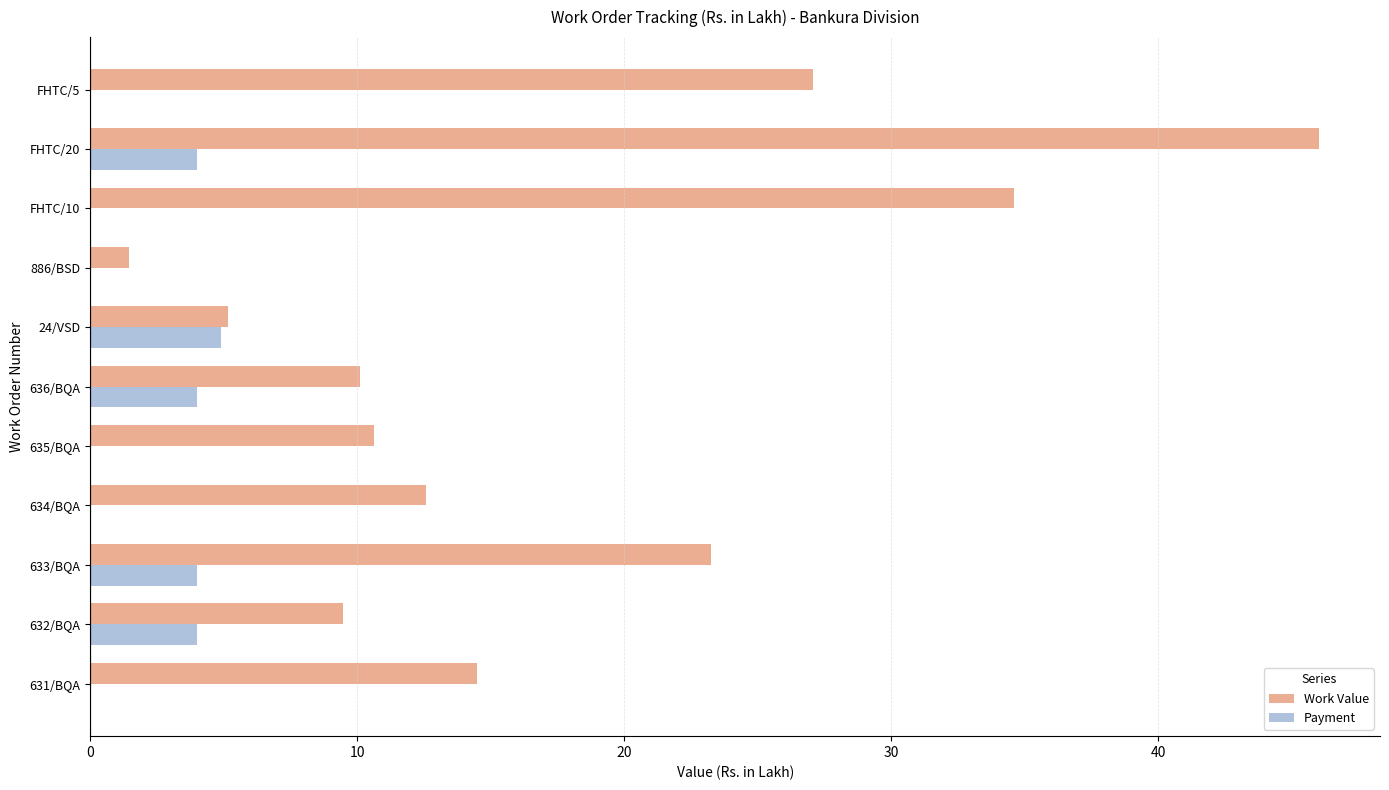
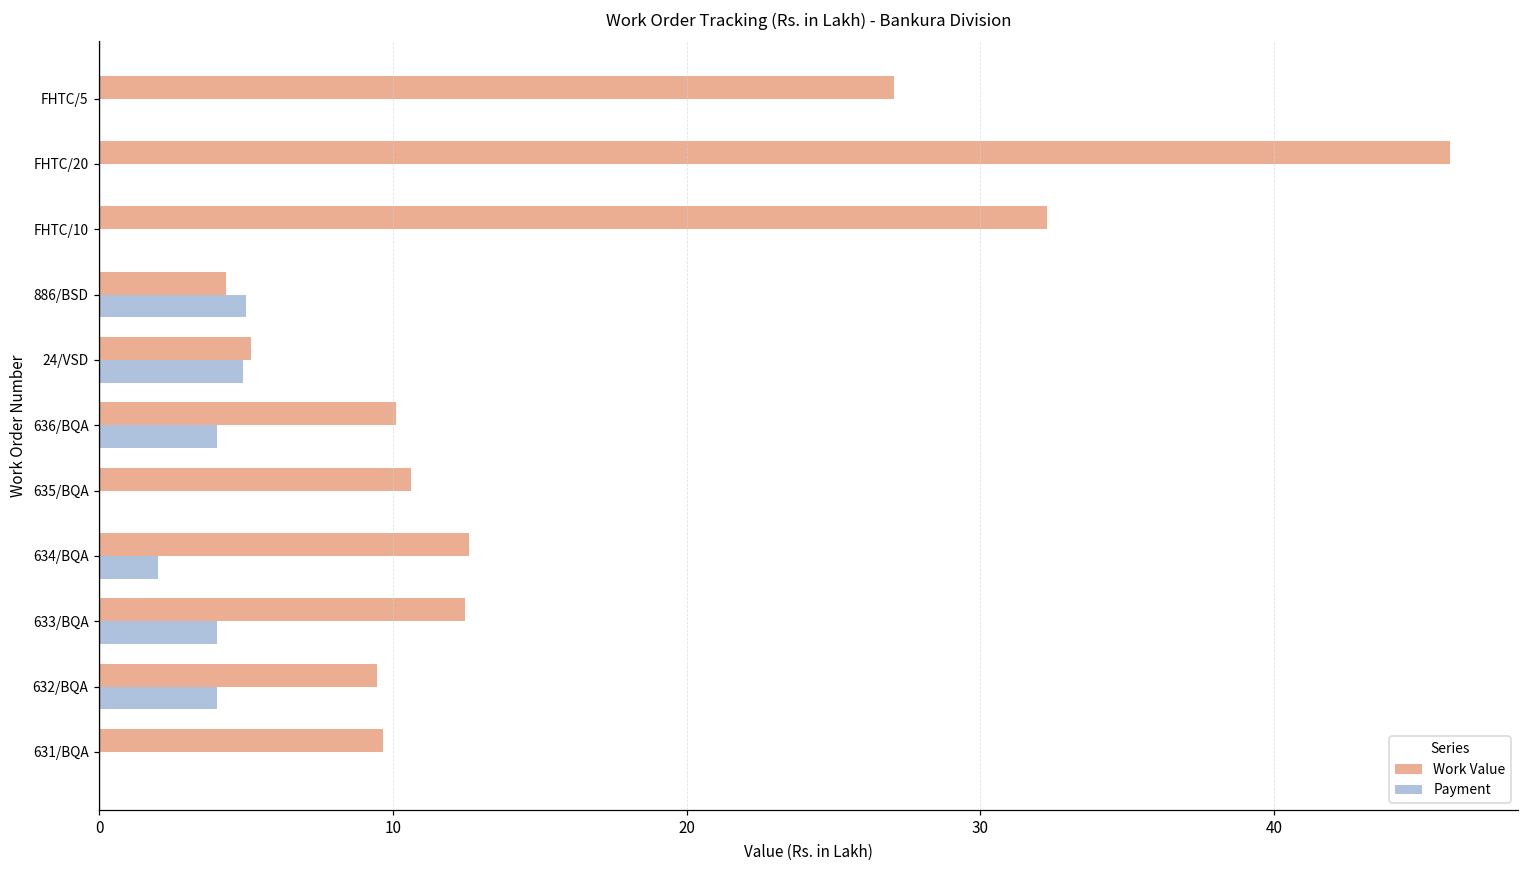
Payment, FHTC/20: 4 -> 0
Work Value, FHTC/10: 34.6 -> 32.3
Work Value, 886/BSD: 1.4 -> 4.3
Payment, 886/BSD: 0 -> 5
Payment, 634/BQA: 0 -> 2
Work Value, 633/BQA: 23.3 -> 12.4
Work Value, 631/BQA: 14.5 -> 9.7
